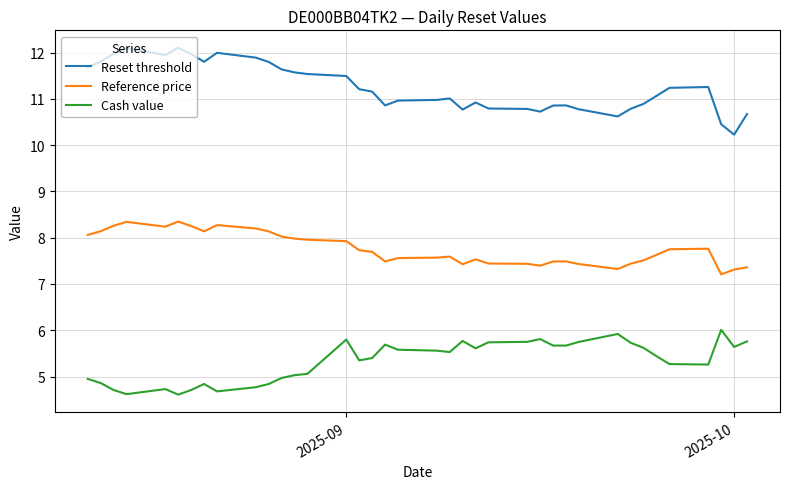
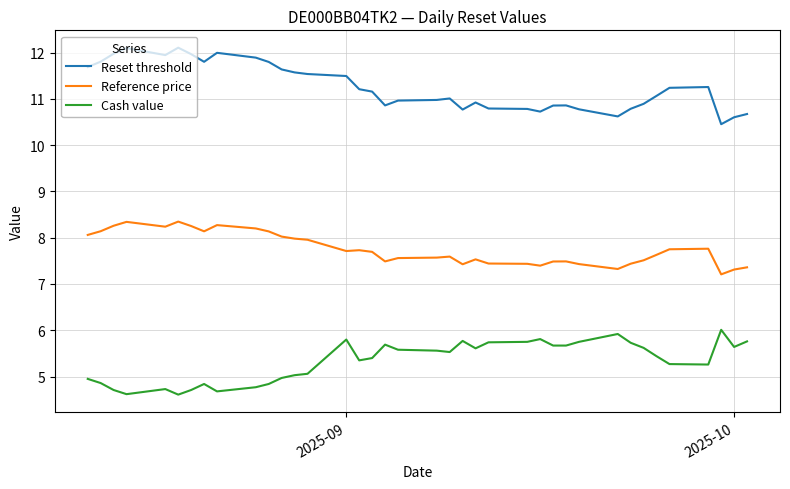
Reference price, 2025-09: 7.9 -> 7.7
Reset threshold, 2025-10: 10.2 -> 10.6
